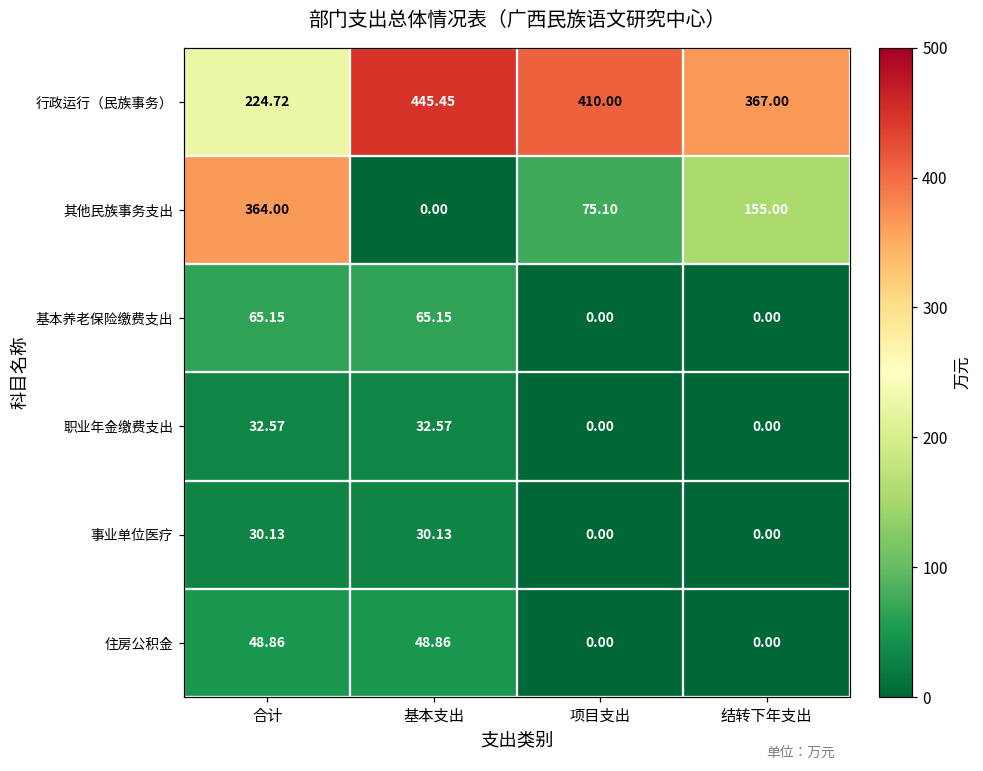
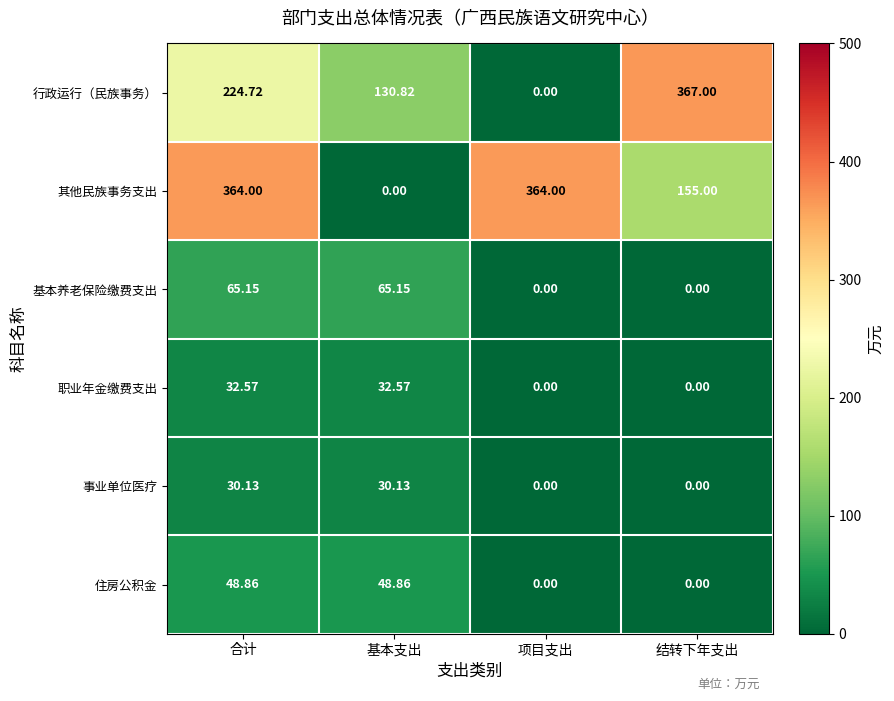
行政运行（民族事务）, 基本支出: 445.45 -> 130.82
行政运行（民族事务）, 项目支出: 410.00 -> 0.00
其他民族事务支出, 项目支出: 75.10 -> 364.00
